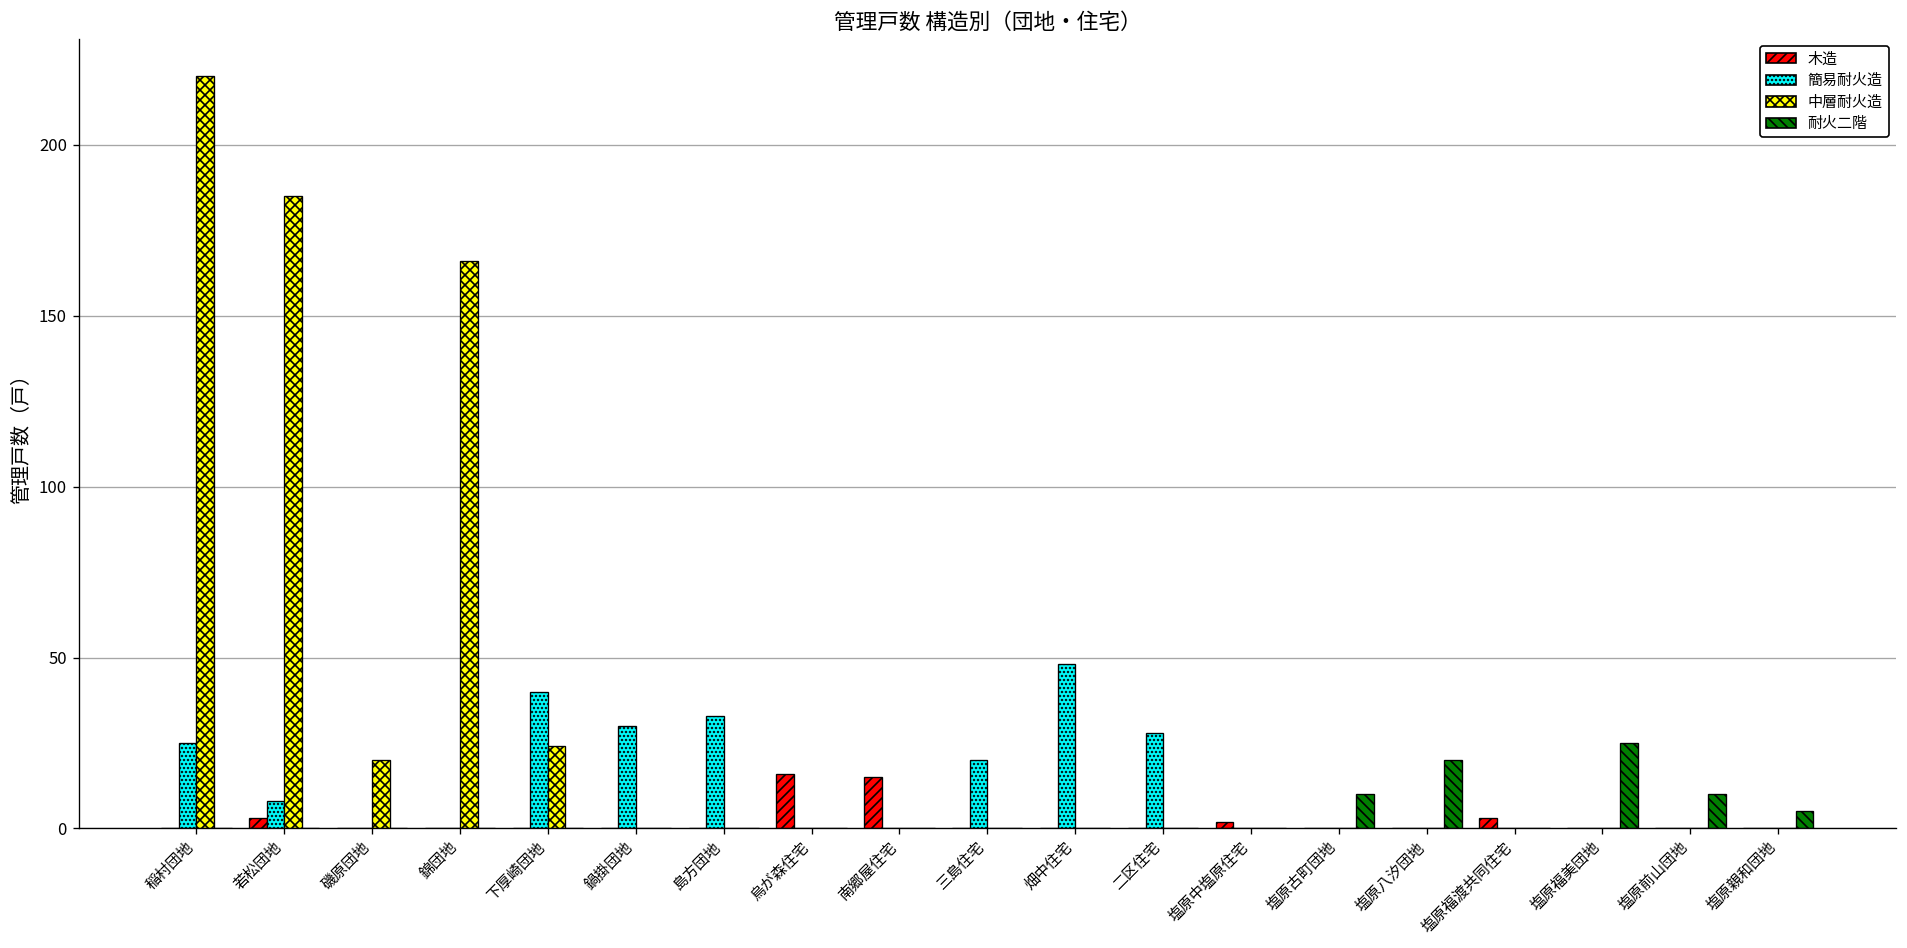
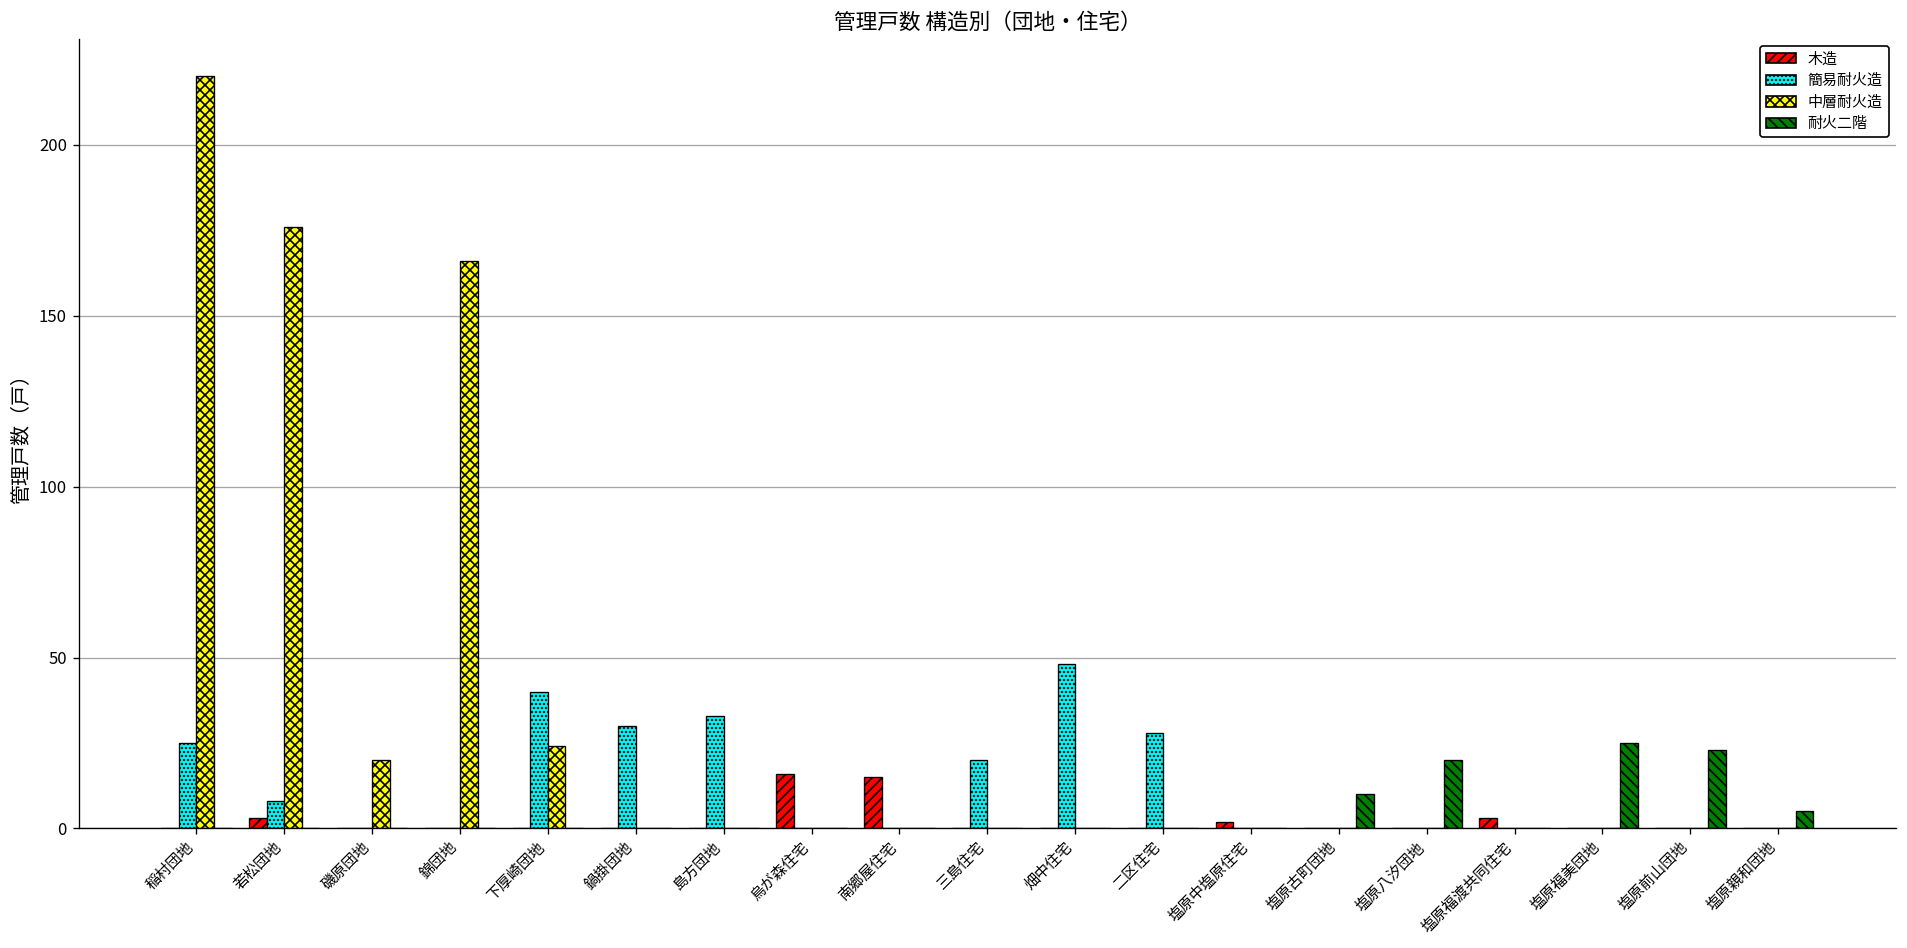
中層耐火造, 若松団地: 185 -> 176
耐火二階, 塩原前山団地: 10 -> 23
